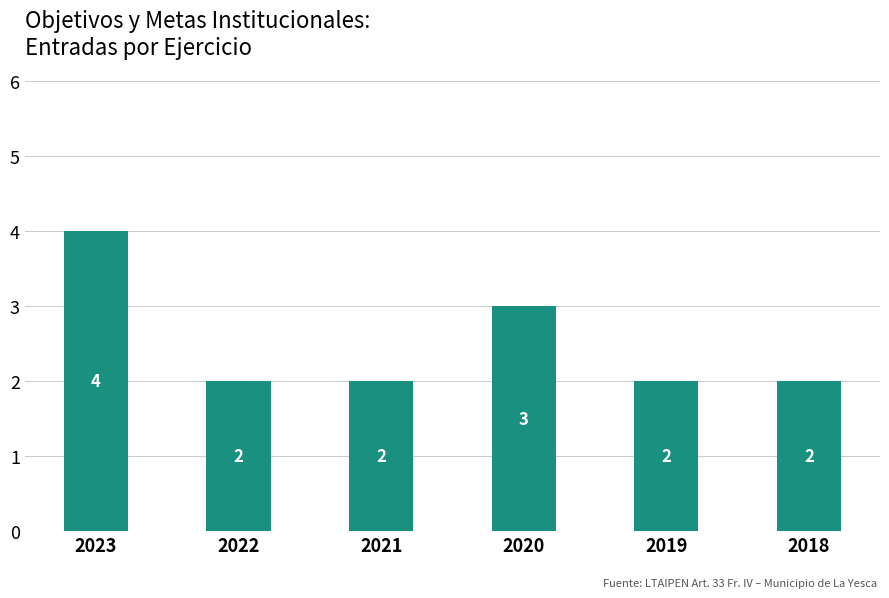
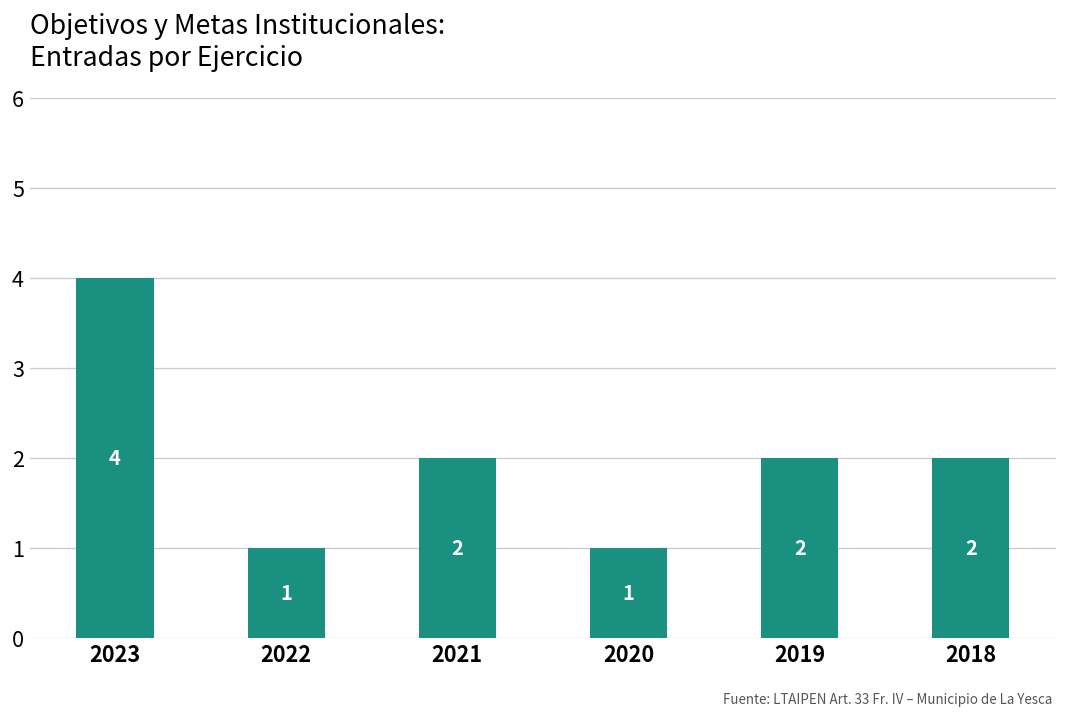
2022: 2 -> 1
2020: 3 -> 1
